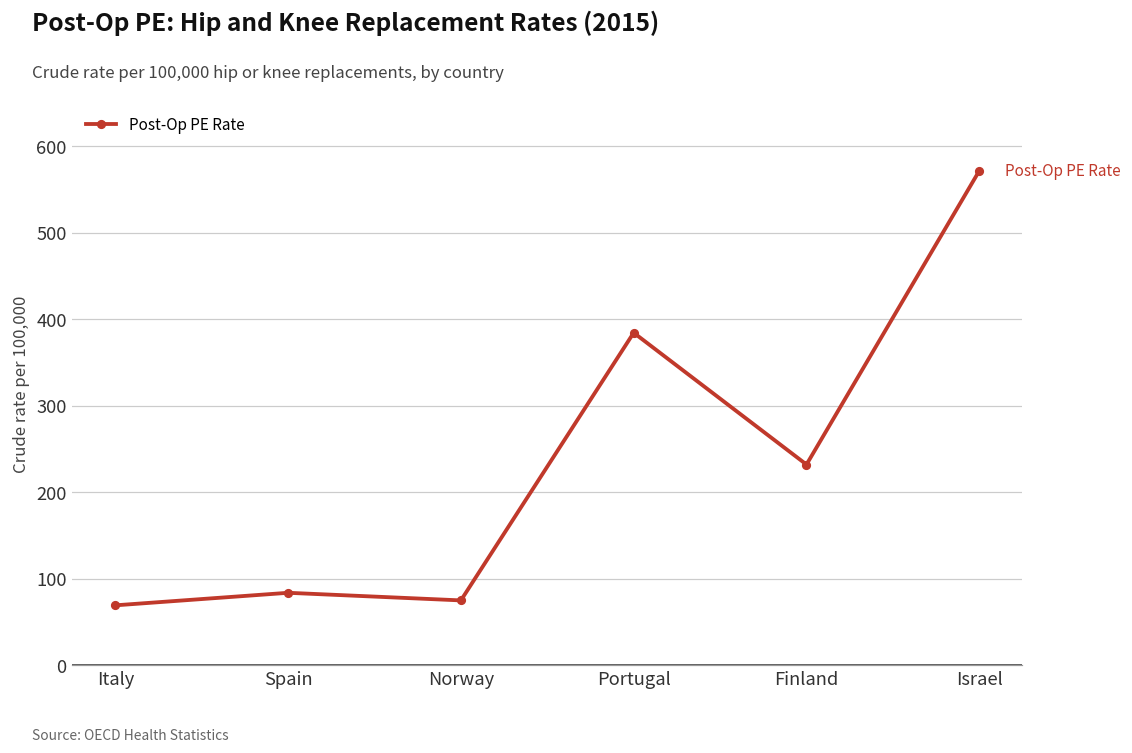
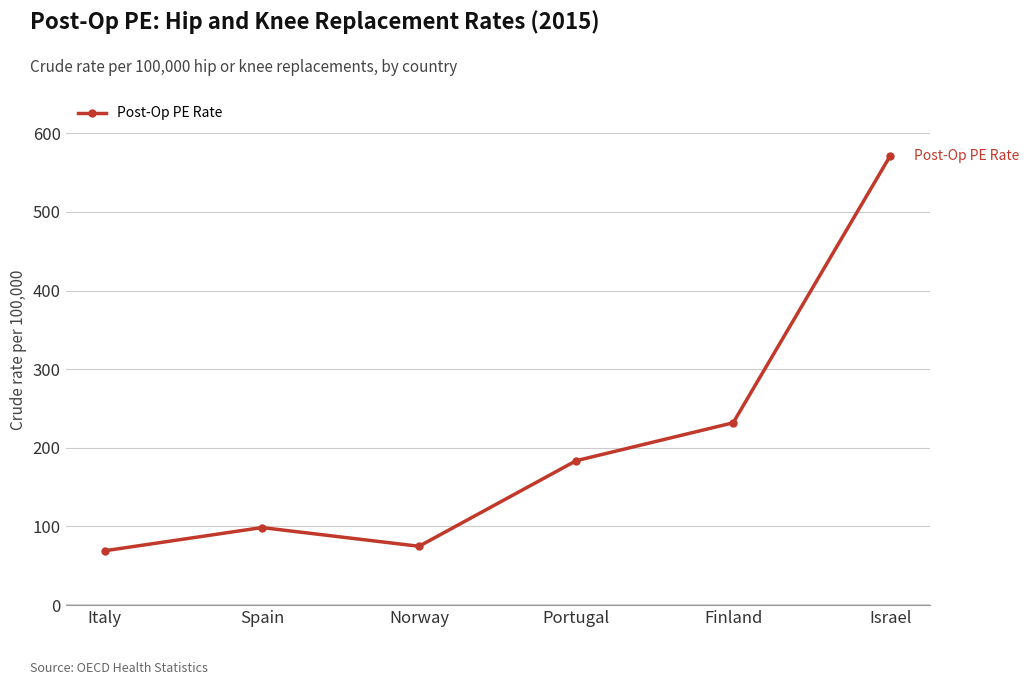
Spain: 80 -> 100
Portugal: 380 -> 180
